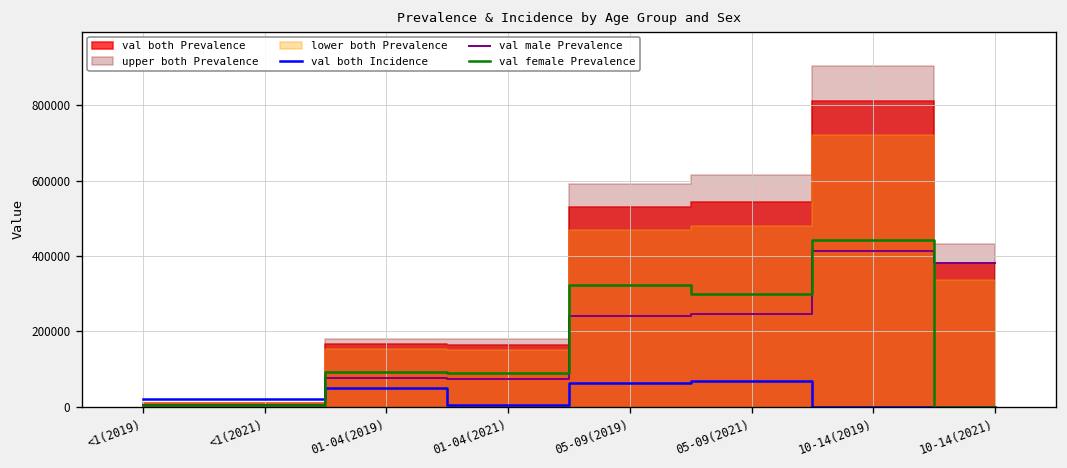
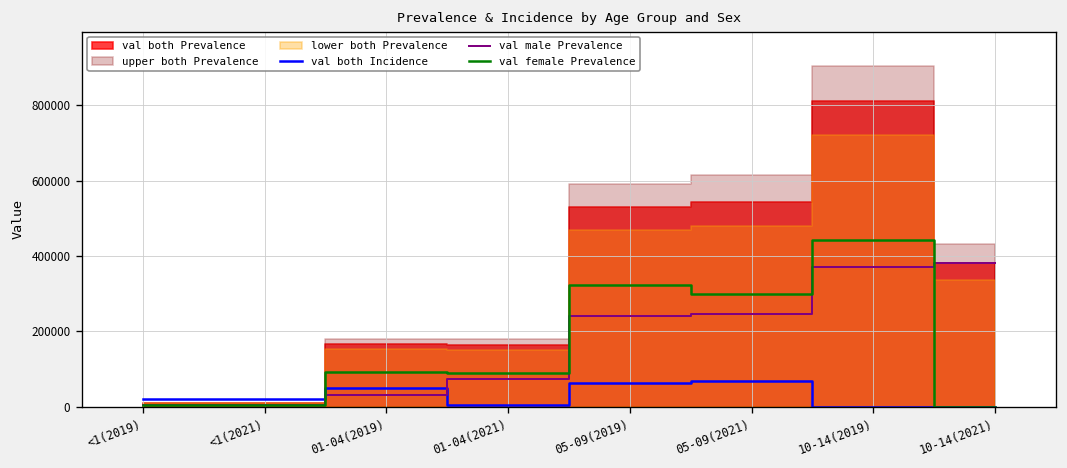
val male Prevalence, 01-04(2019): 80000 -> 30000
val male Prevalence, 10-14(2019): 410000 -> 370000
